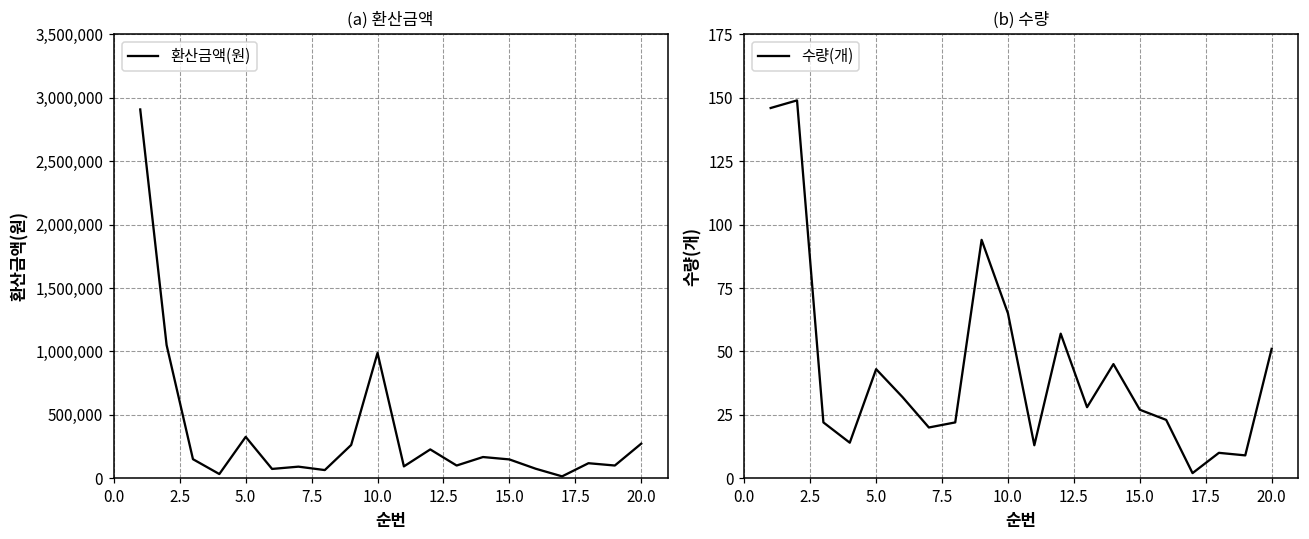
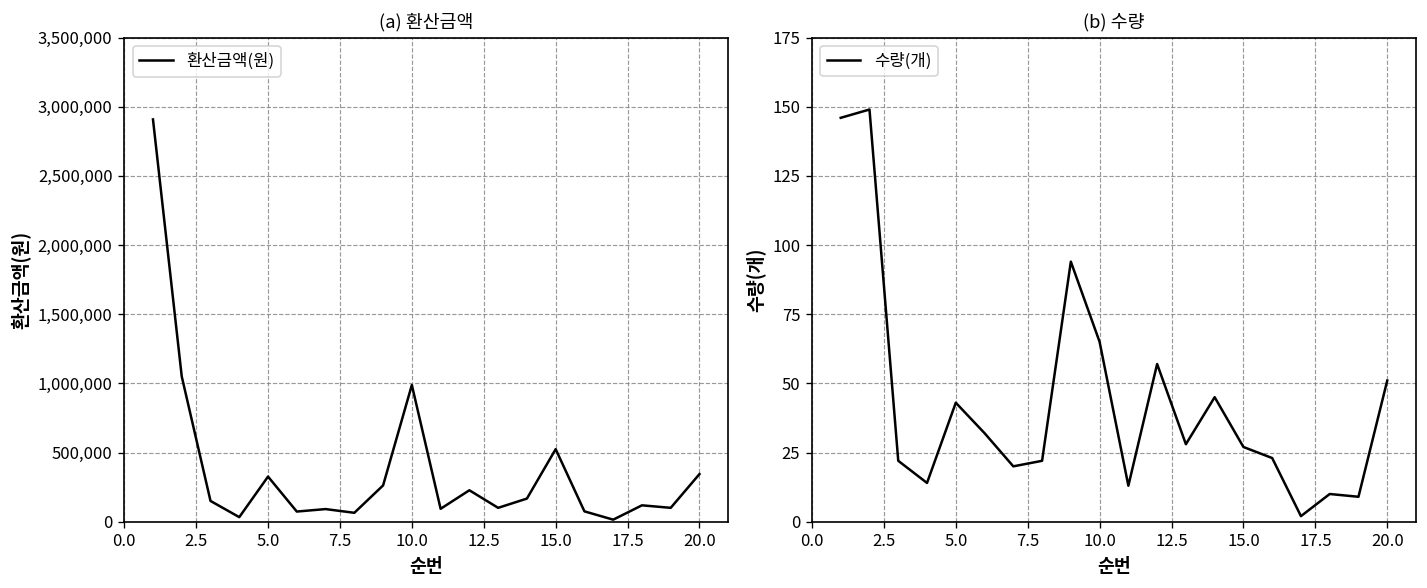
(a) 환산금액, 15.0: 150,000 -> 520,000
(a) 환산금액, 20.0: 270,000 -> 340,000
